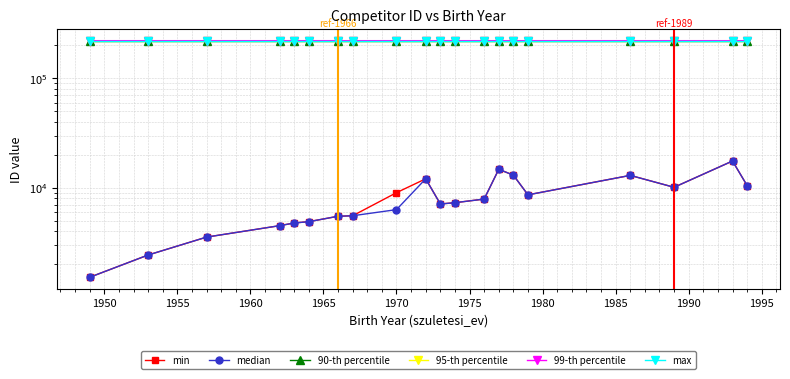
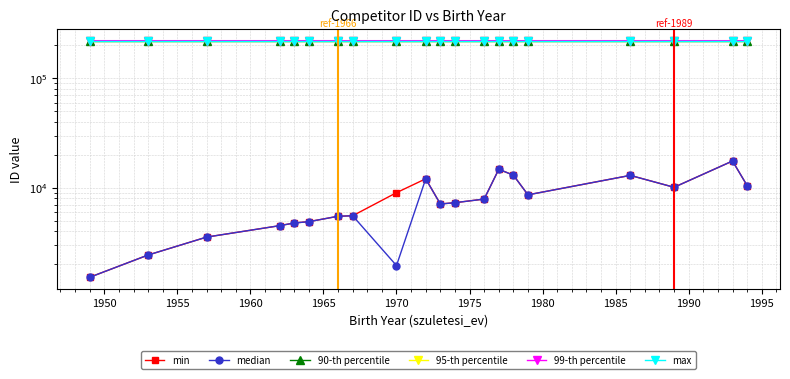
median, 1970: 6000 -> 2000
